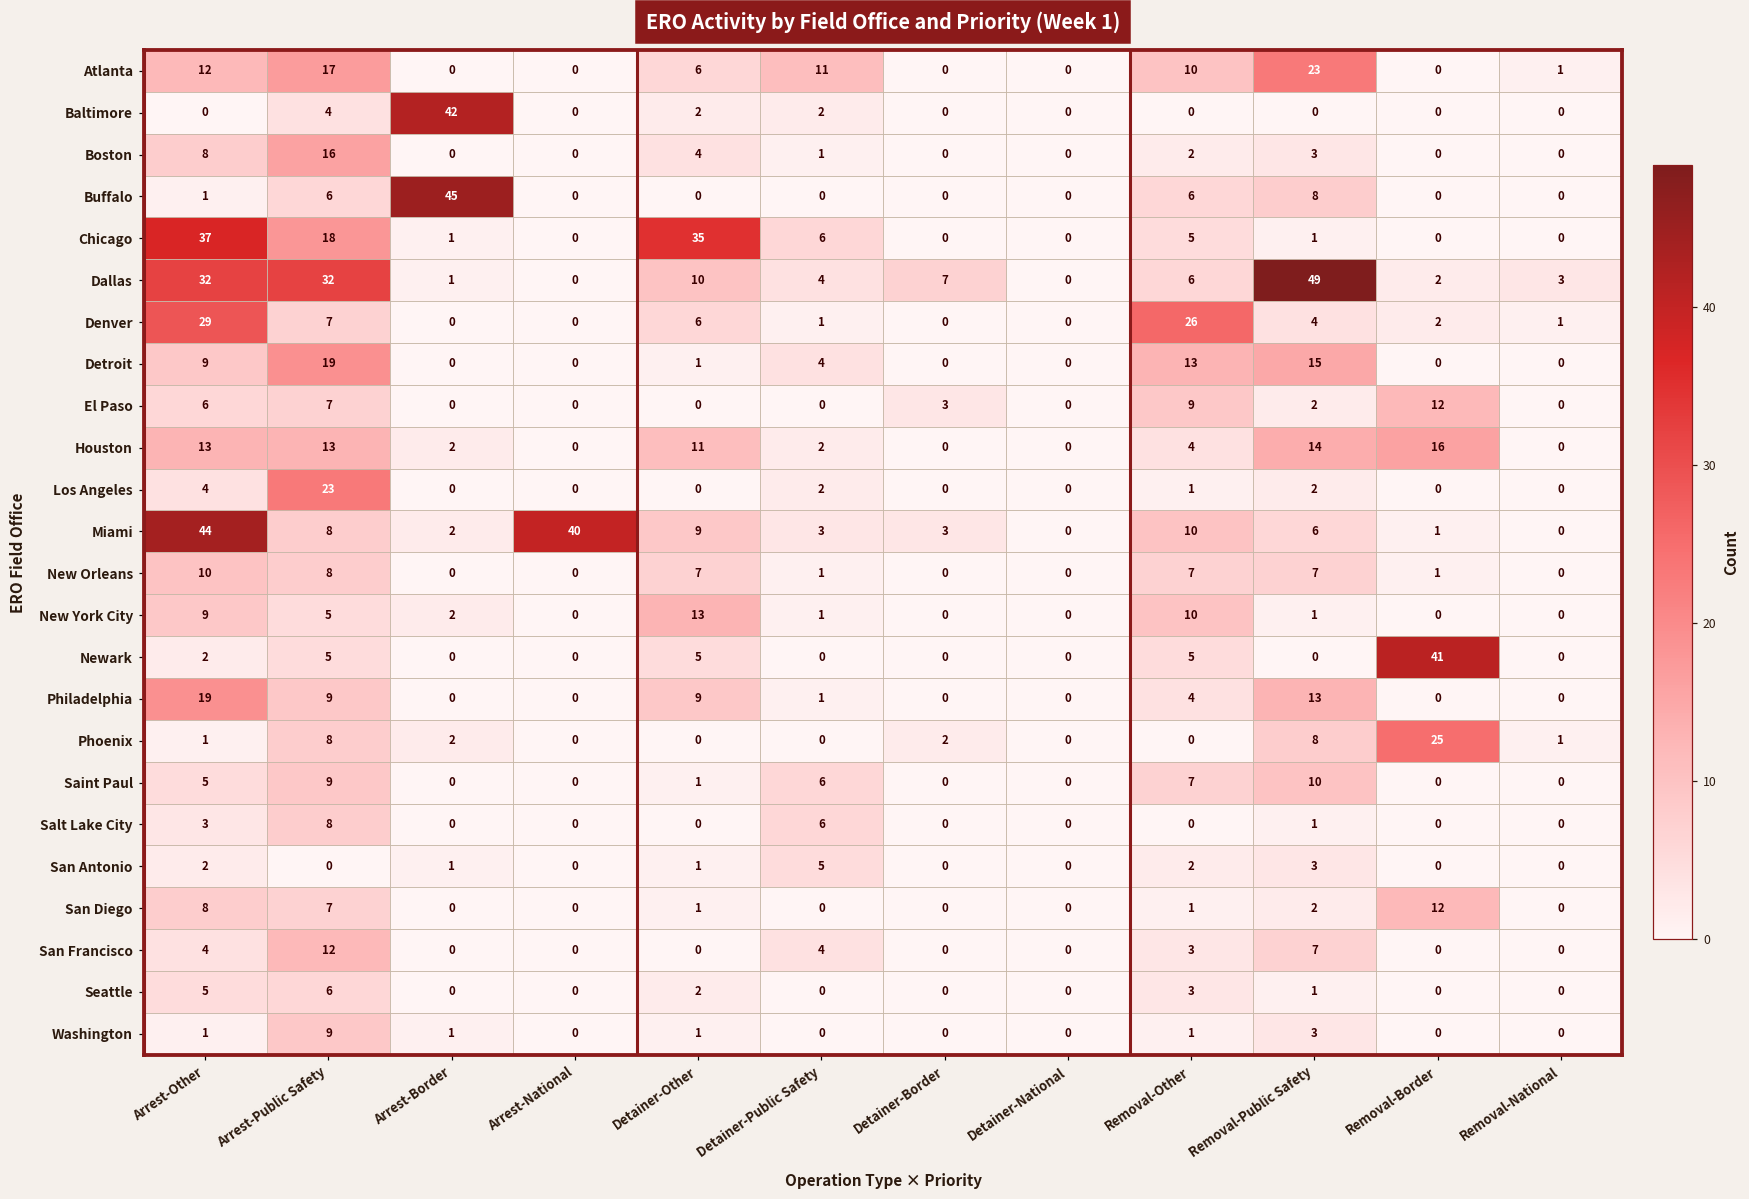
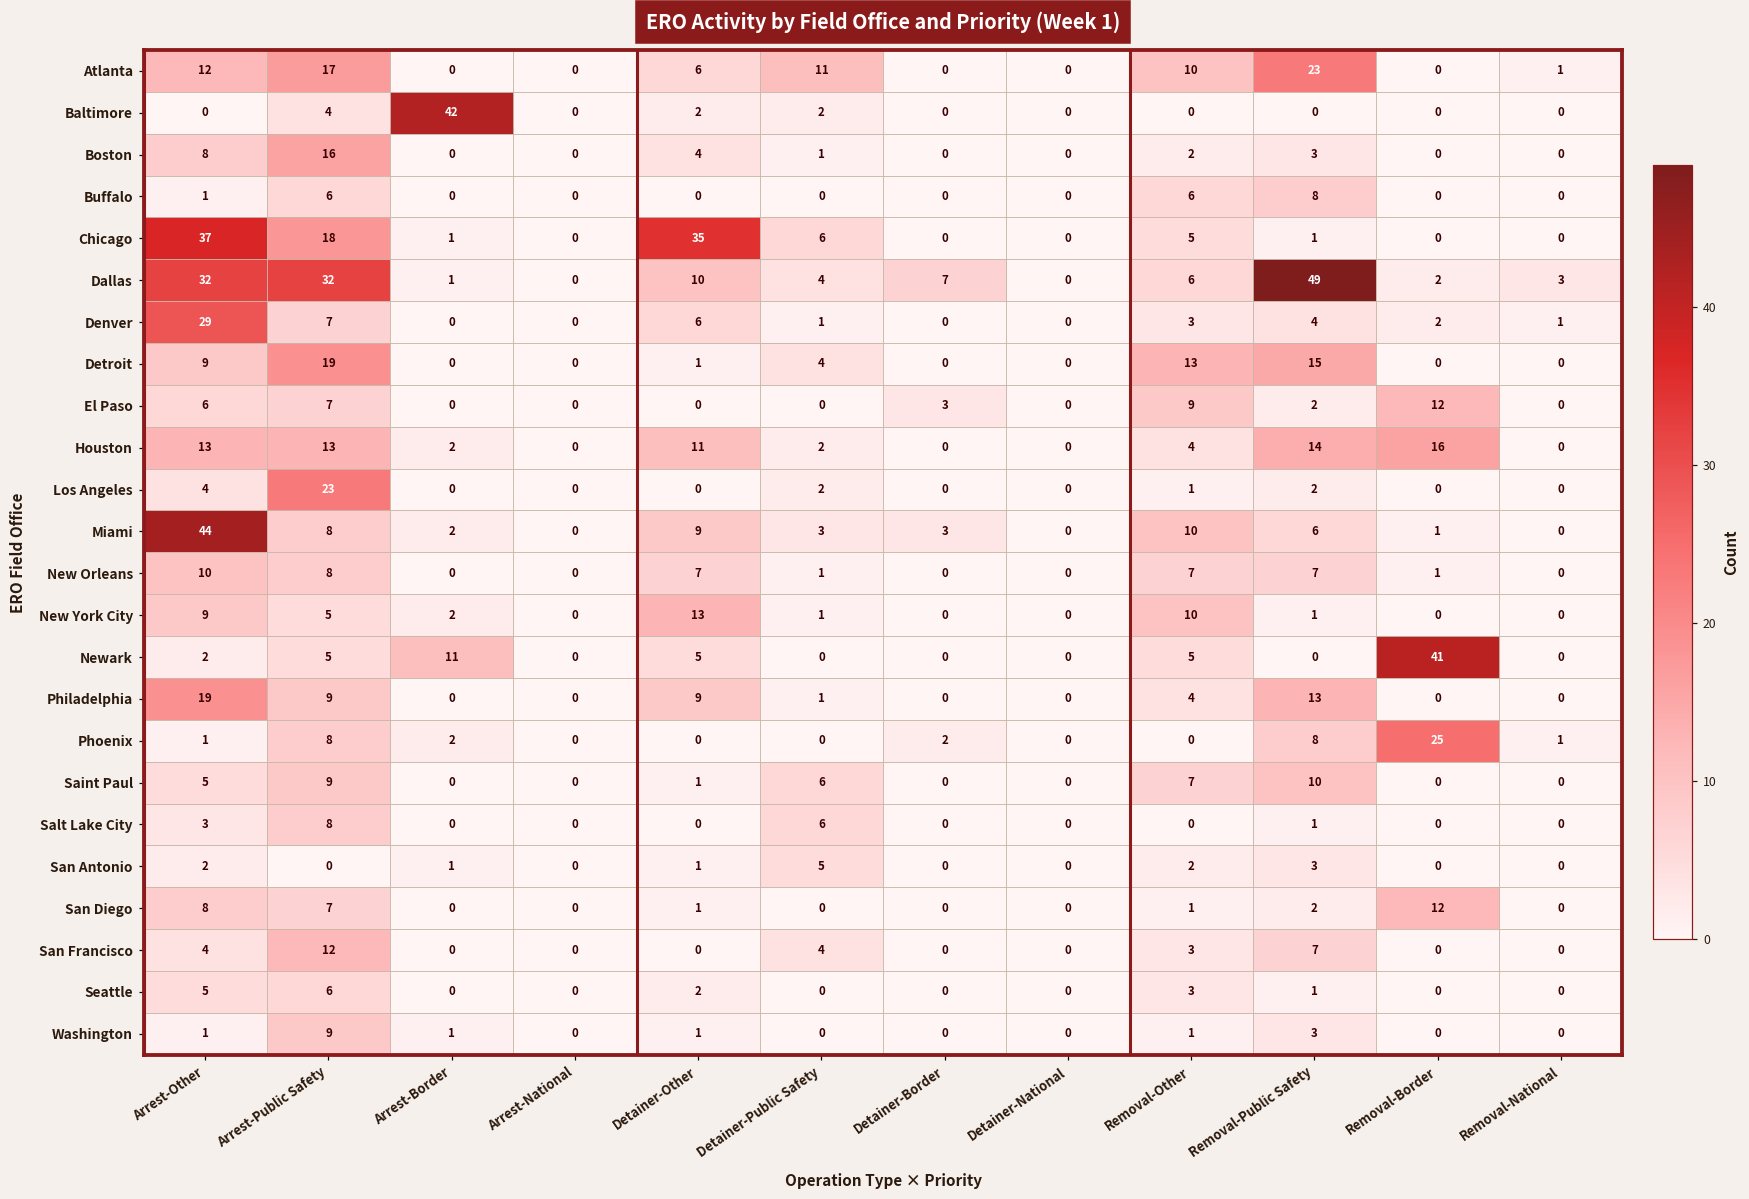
Buffalo, Arrest-Border: 45 -> 0
Denver, Removal-Other: 26 -> 3
Miami, Arrest-National: 40 -> 0
Newark, Arrest-Border: 0 -> 11
